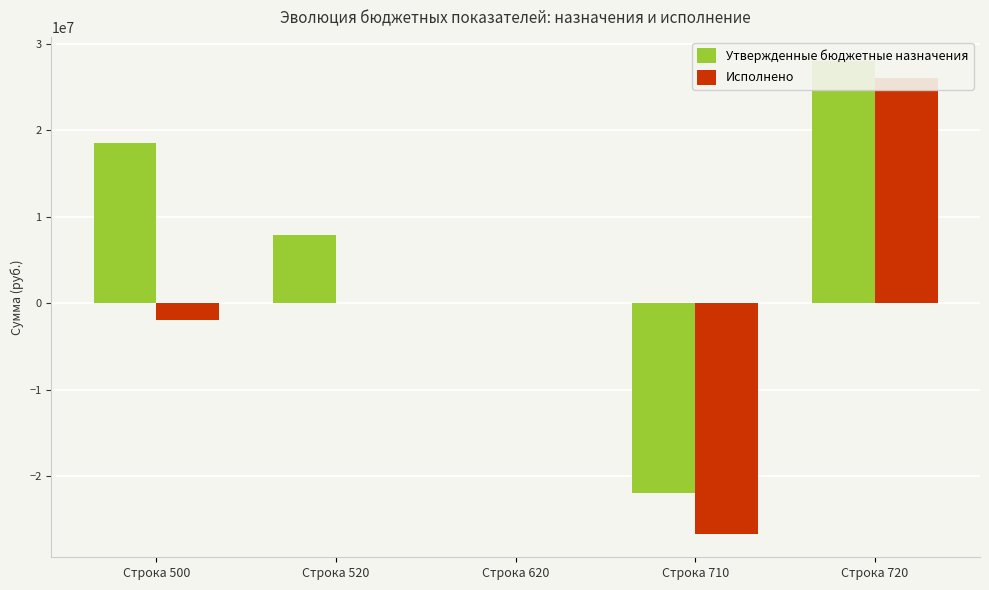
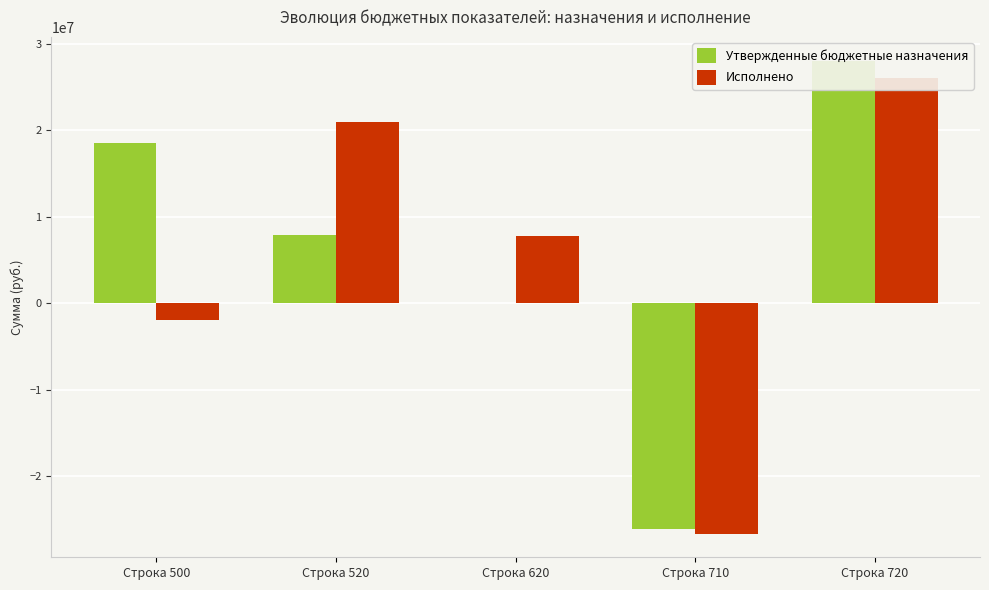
Исполнено, Строка 520: 0 -> 21000000
Исполнено, Строка 620: 0 -> 8000000
Утвержденные бюджетные назначения, Строка 710: -22000000 -> -26000000
